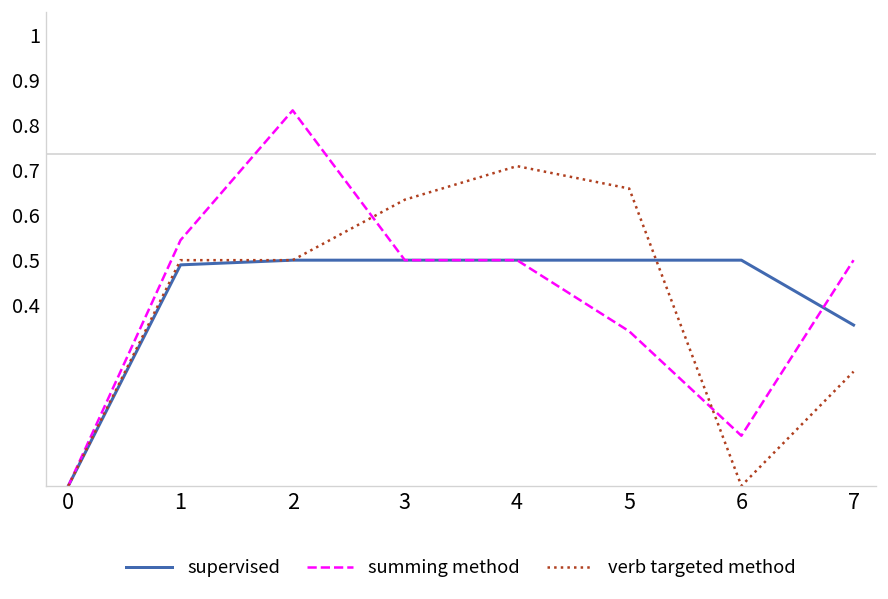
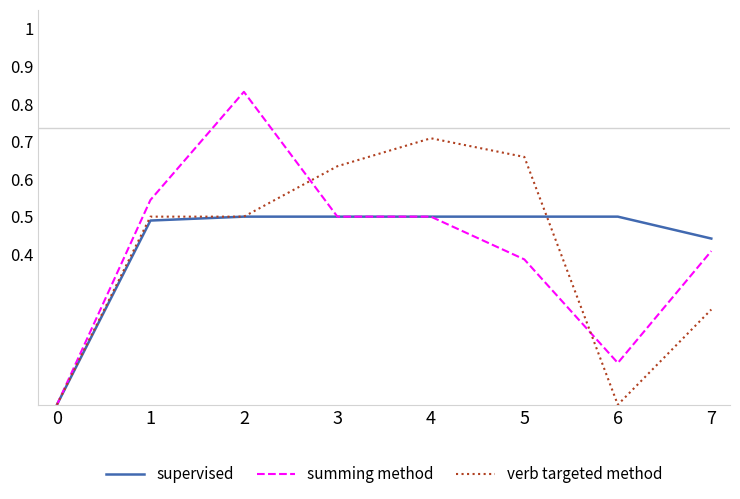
summing method, 5: 0.34 -> 0.39
supervised, 7: 0.36 -> 0.44
summing method, 7: 0.50 -> 0.41
